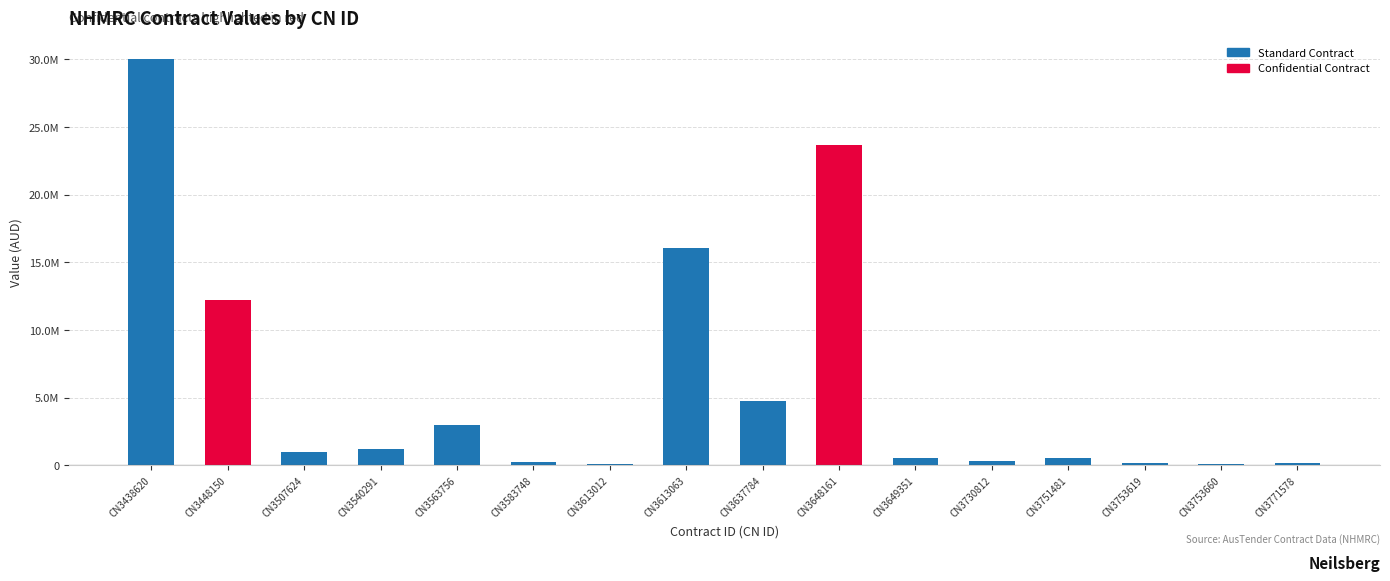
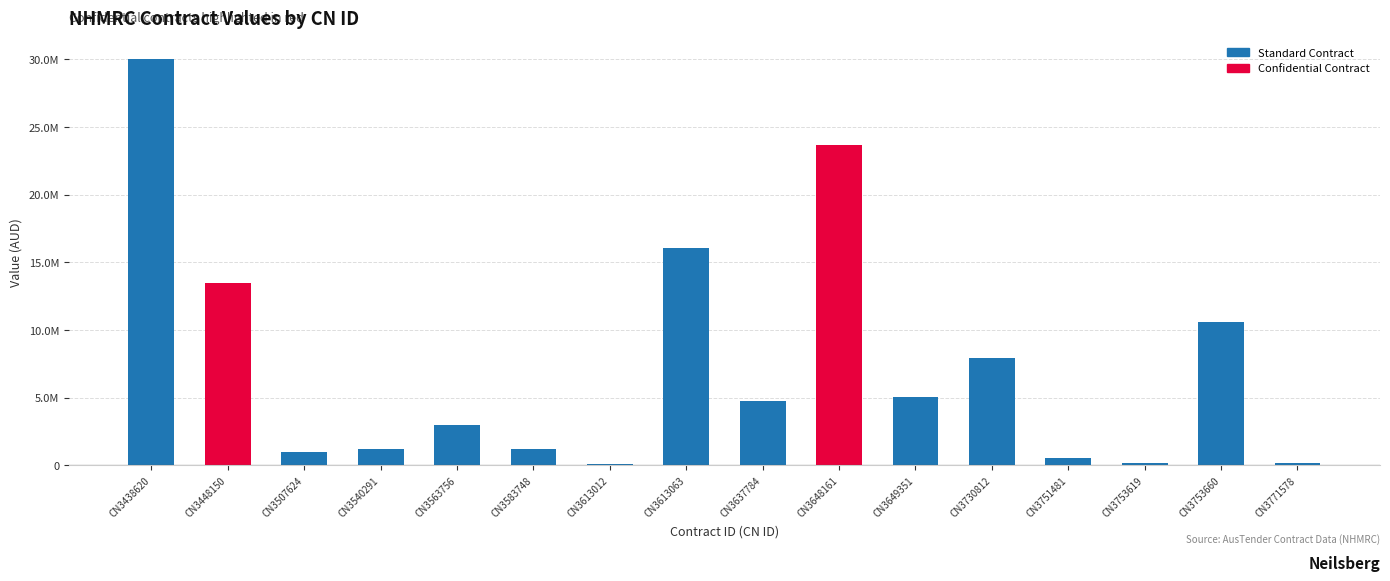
CN3448150: 12200000 -> 13400000
CN3583748: 200000 -> 1200000
CN3649351: 500000 -> 5100000
CN3730812: 300000 -> 7900000
CN3753660: 100000 -> 10600000
